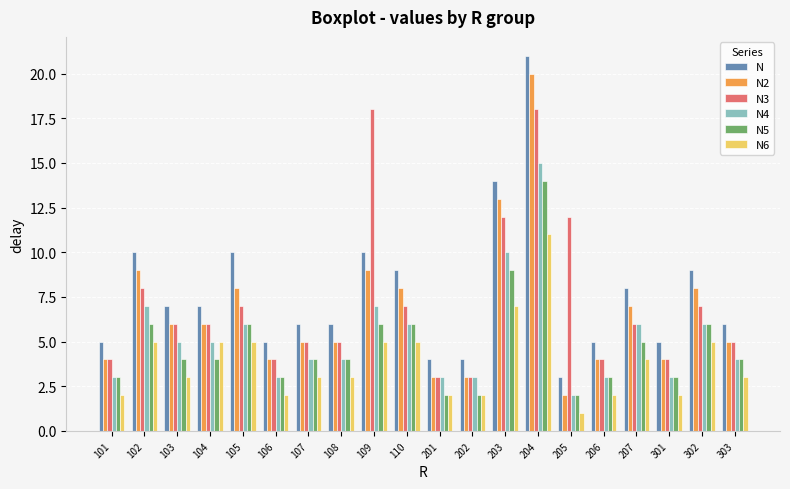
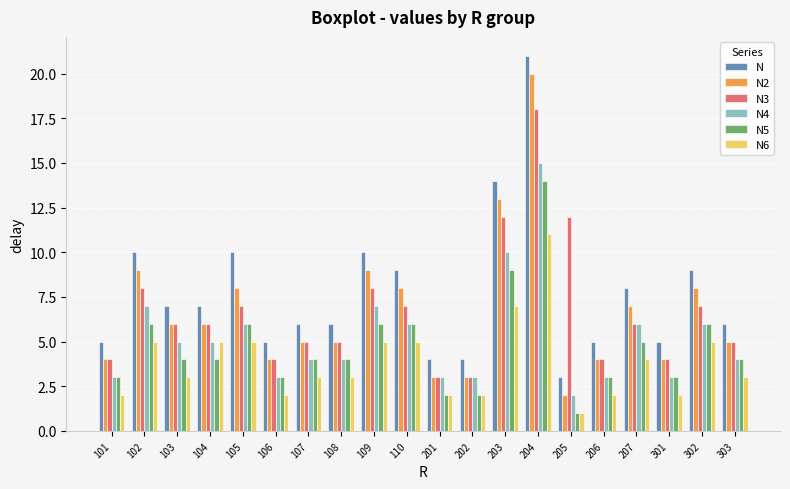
N3, 109: 18 -> 8
N5, 205: 2 -> 1
